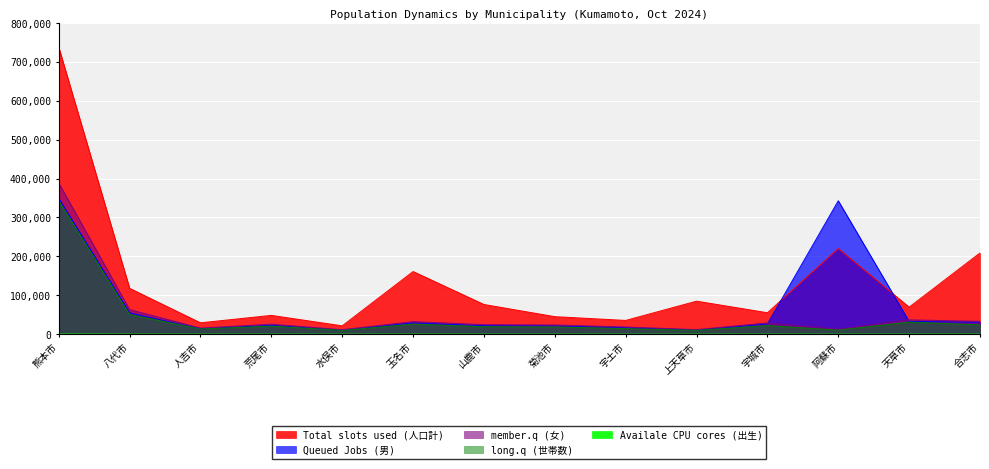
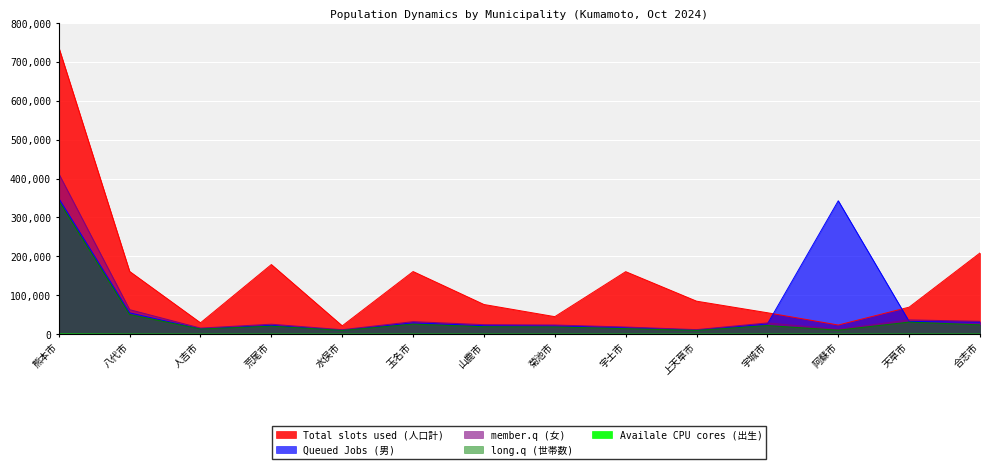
member.q (女), 熊本市: 390,000 -> 410,000
Total slots used (人口計), 八代市: 120,000 -> 160,000
Total slots used (人口計), 荒尾市: 50,000 -> 180,000
Total slots used (人口計), 宇土市: 40,000 -> 160,000
Total slots used (人口計), 阿蘇市: 220,000 -> 20,000
